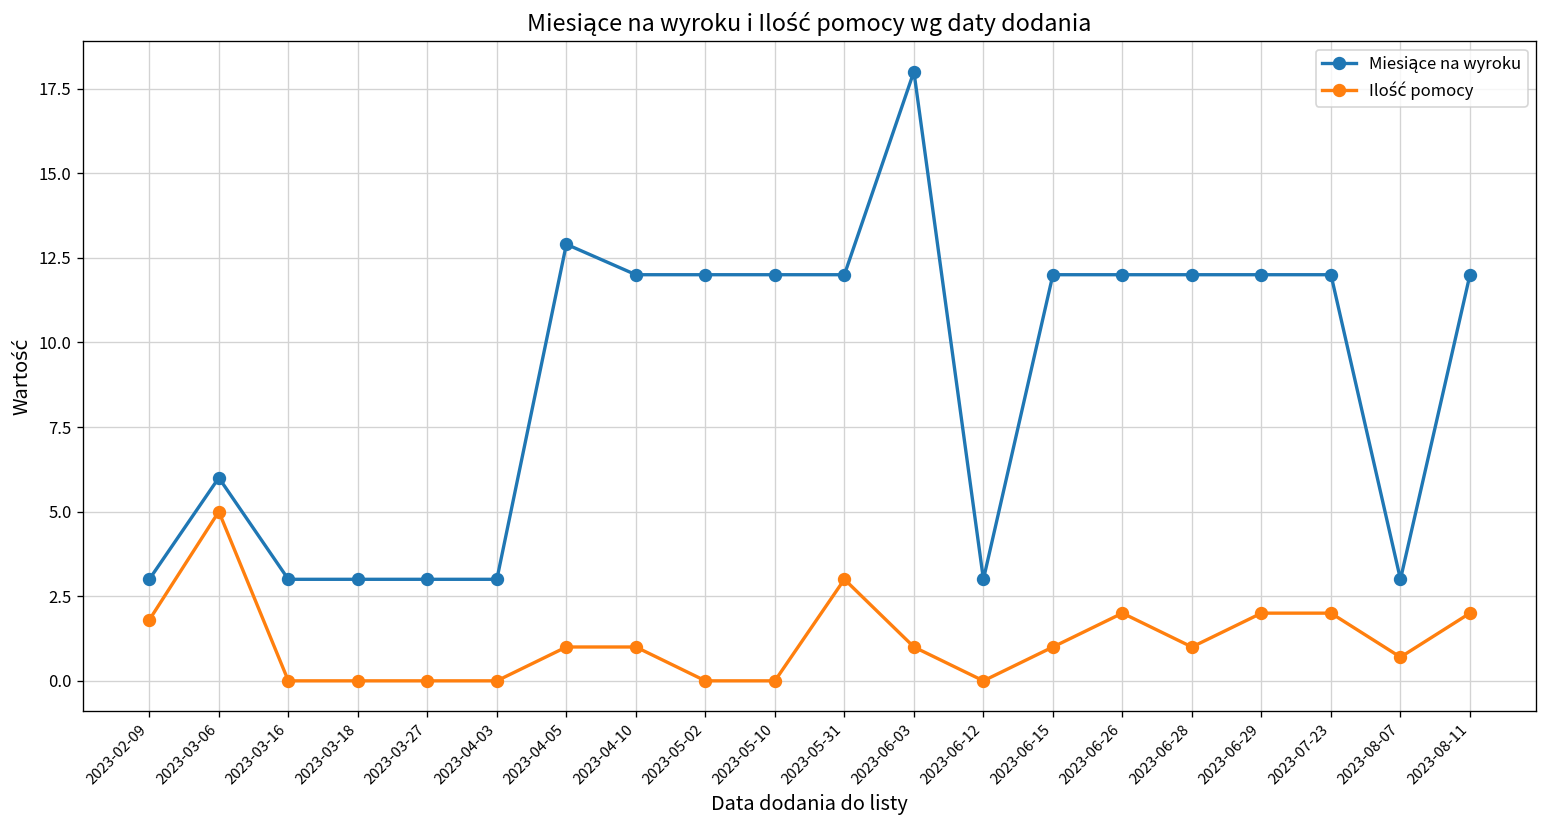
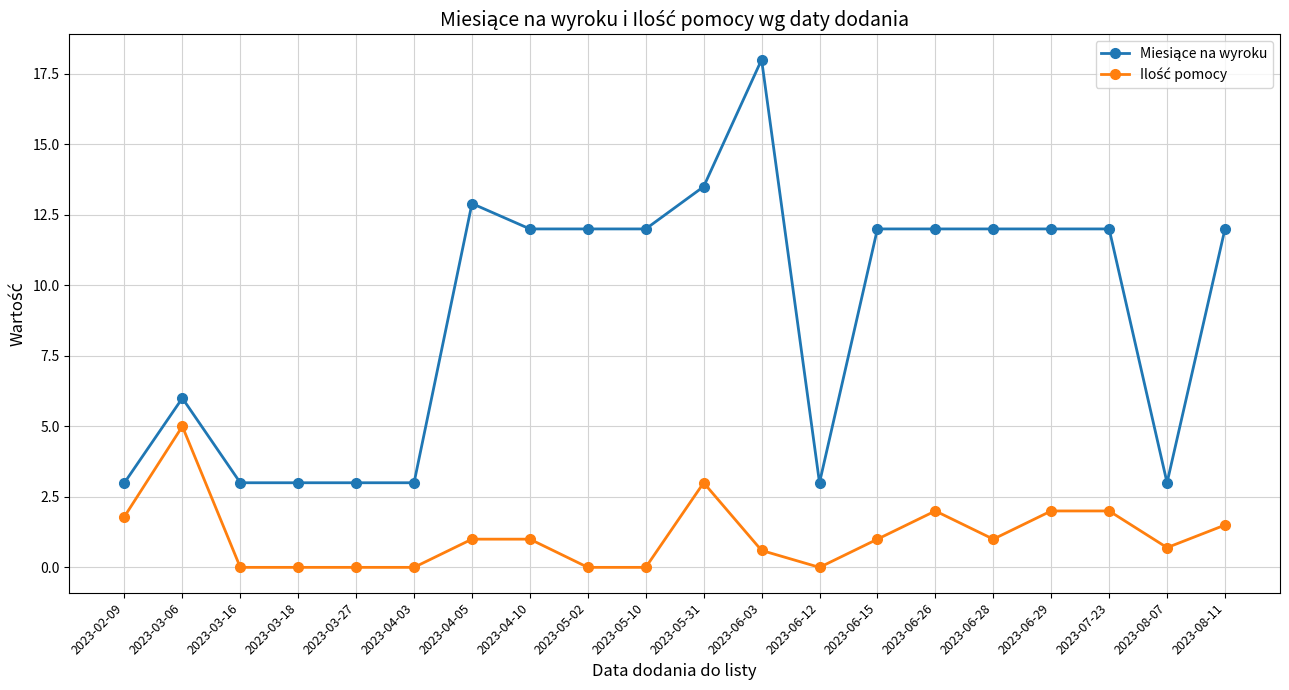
Miesiące na wyroku, 2023-05-31: 12.0 -> 13.5
Ilość pomocy, 2023-06-03: 1.0 -> 0.6
Ilość pomocy, 2023-08-11: 2.0 -> 1.5
